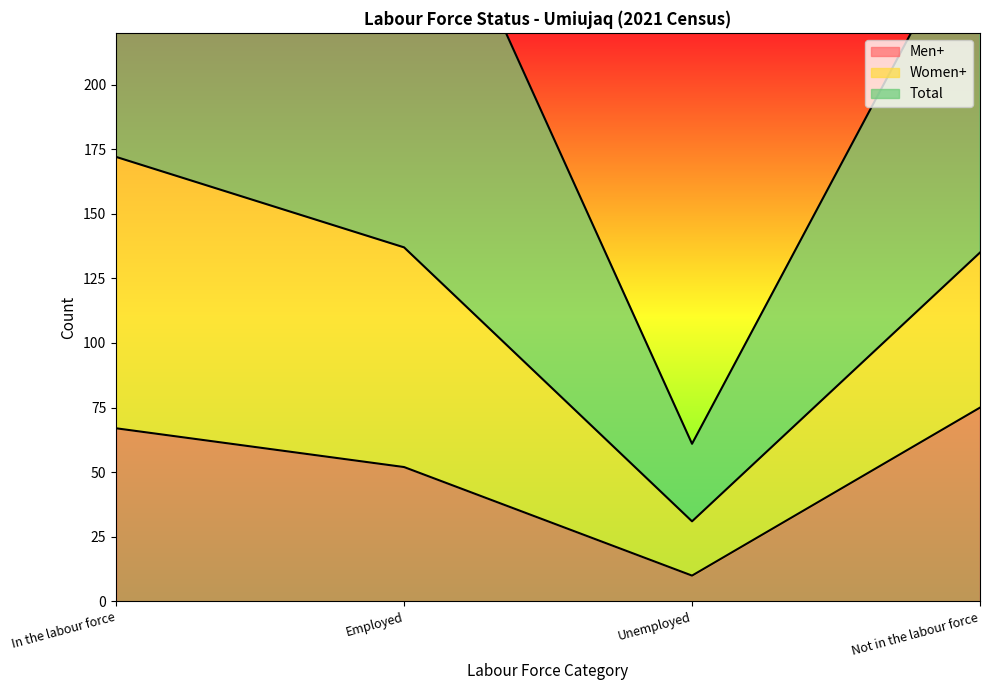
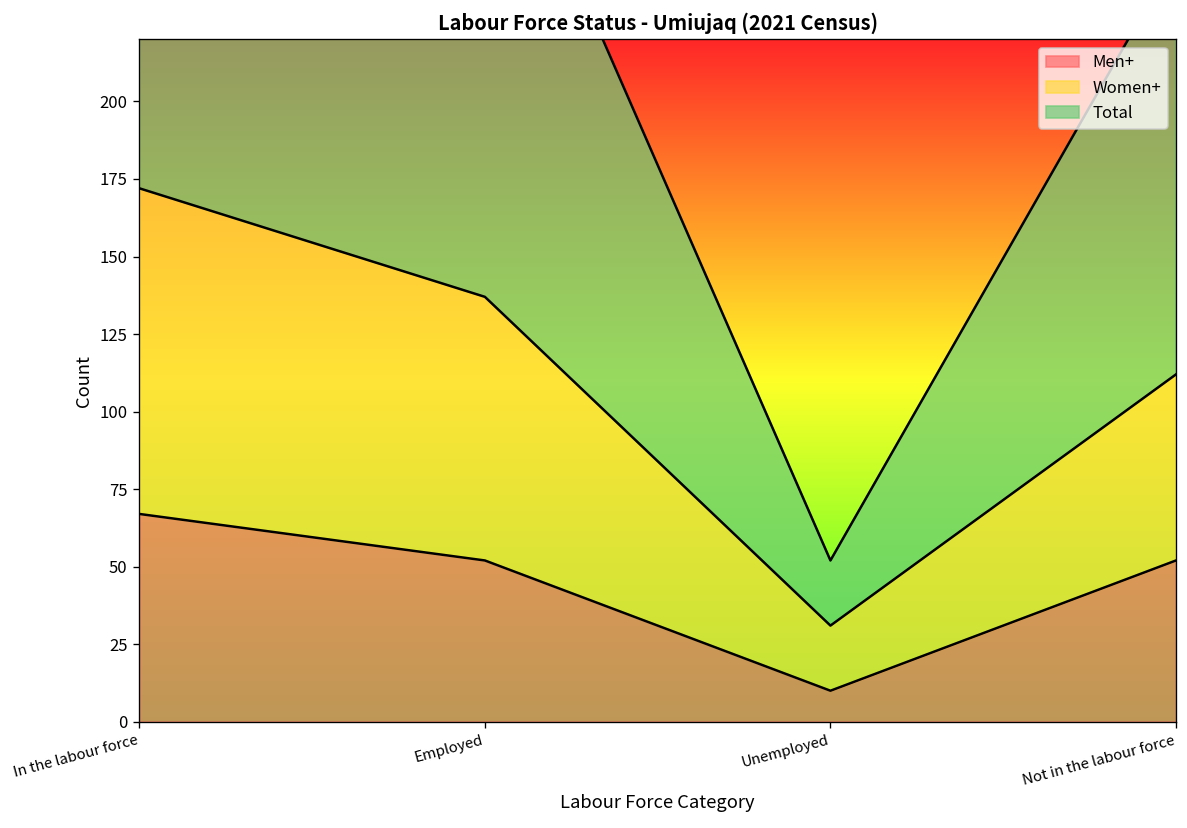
Total, Unemployed: 30 -> 21
Men+, Not in the labour force: 75 -> 52
